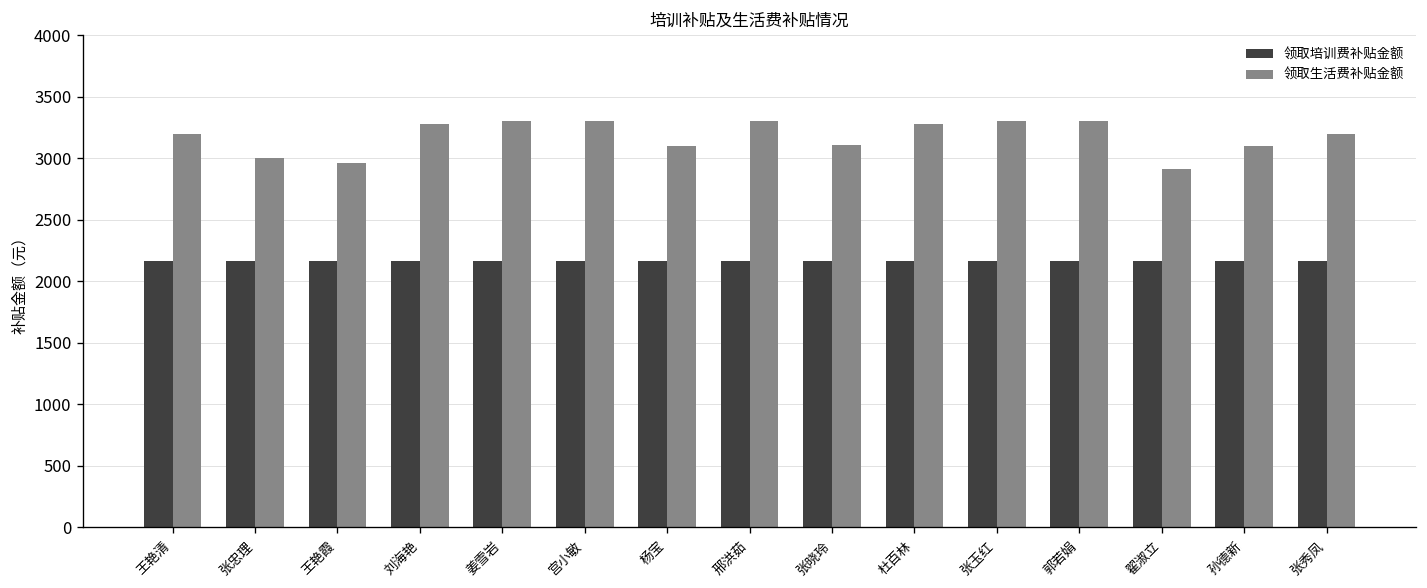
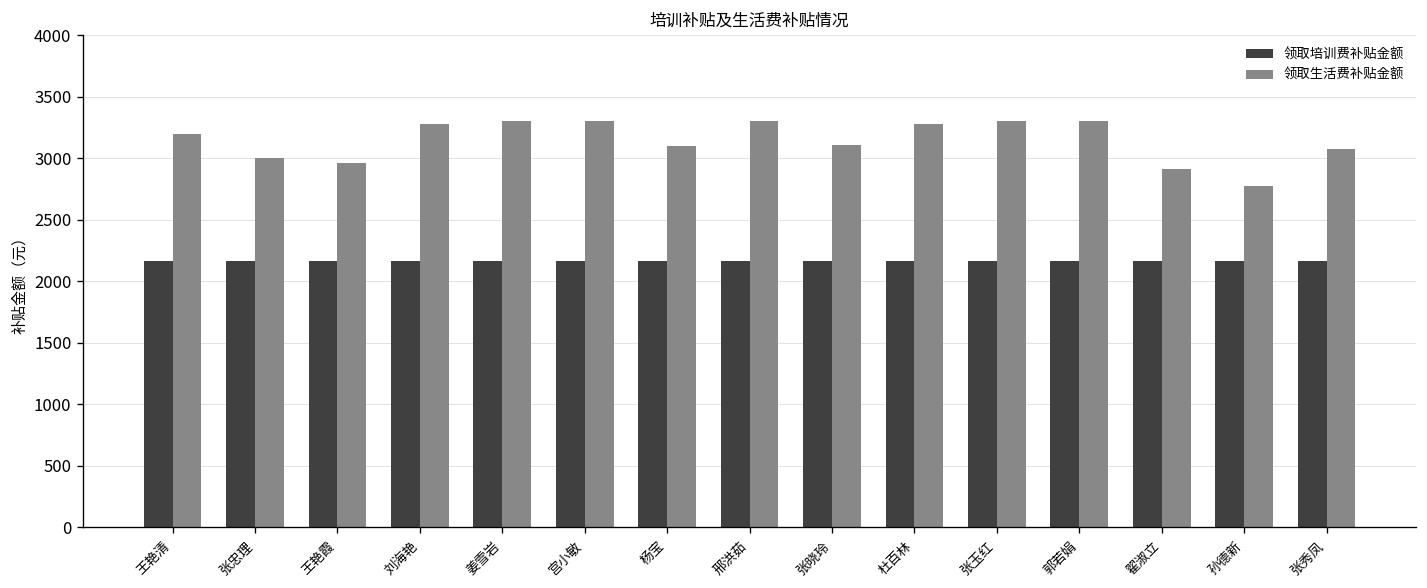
领取生活费补贴金额, 孙德新: 3100 -> 2770
领取生活费补贴金额, 张秀凤: 3200 -> 3070
